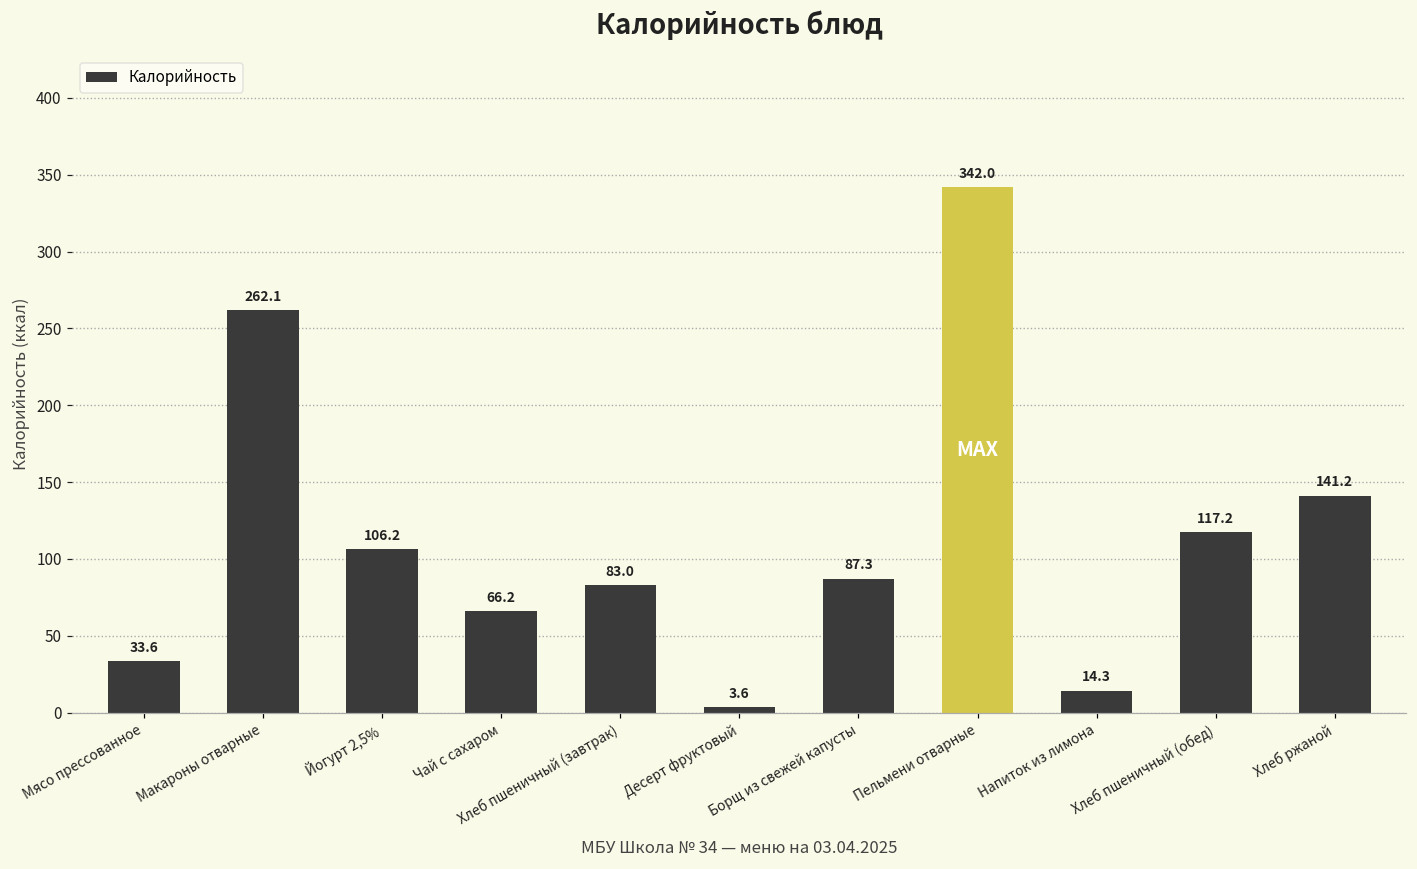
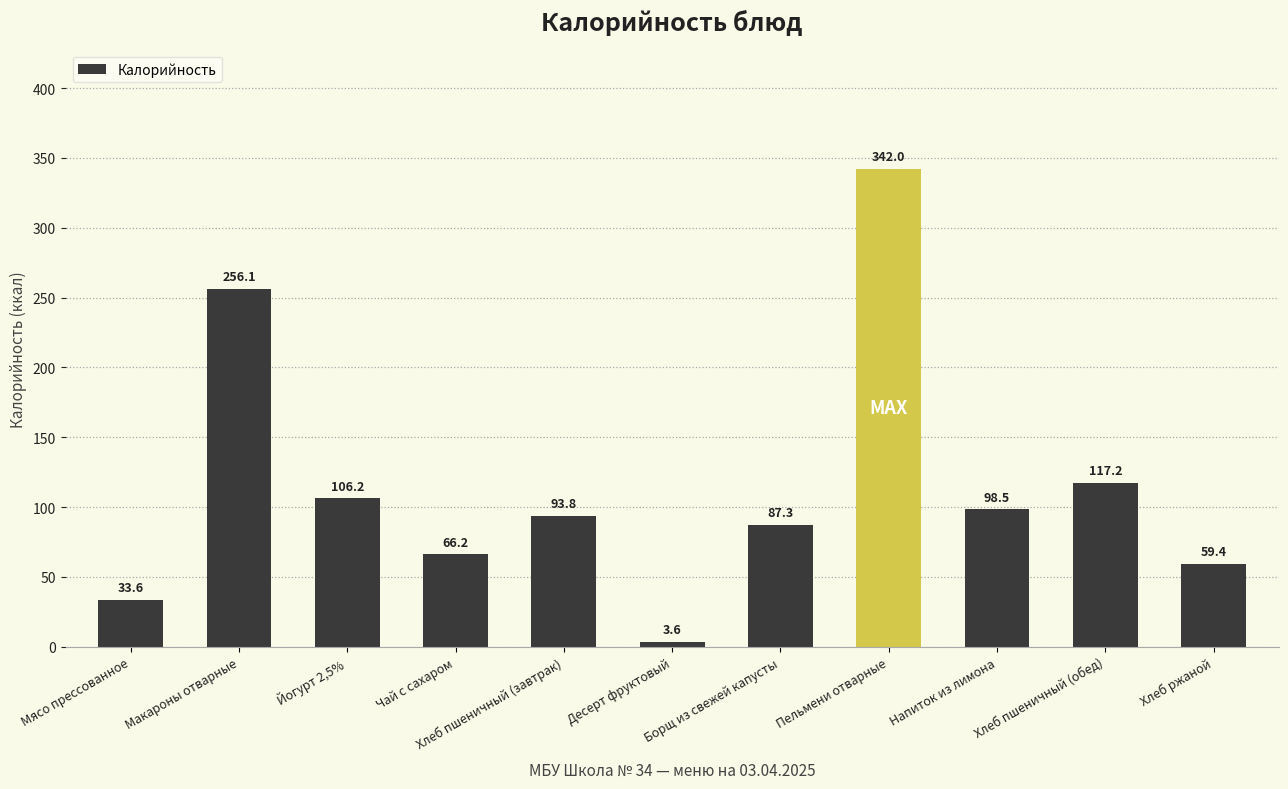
Макароны отварные: 262.1 -> 256.1
Хлеб пшеничный (завтрак): 83.0 -> 93.8
Напиток из лимона: 14.3 -> 98.5
Хлеб ржаной: 141.2 -> 59.4
